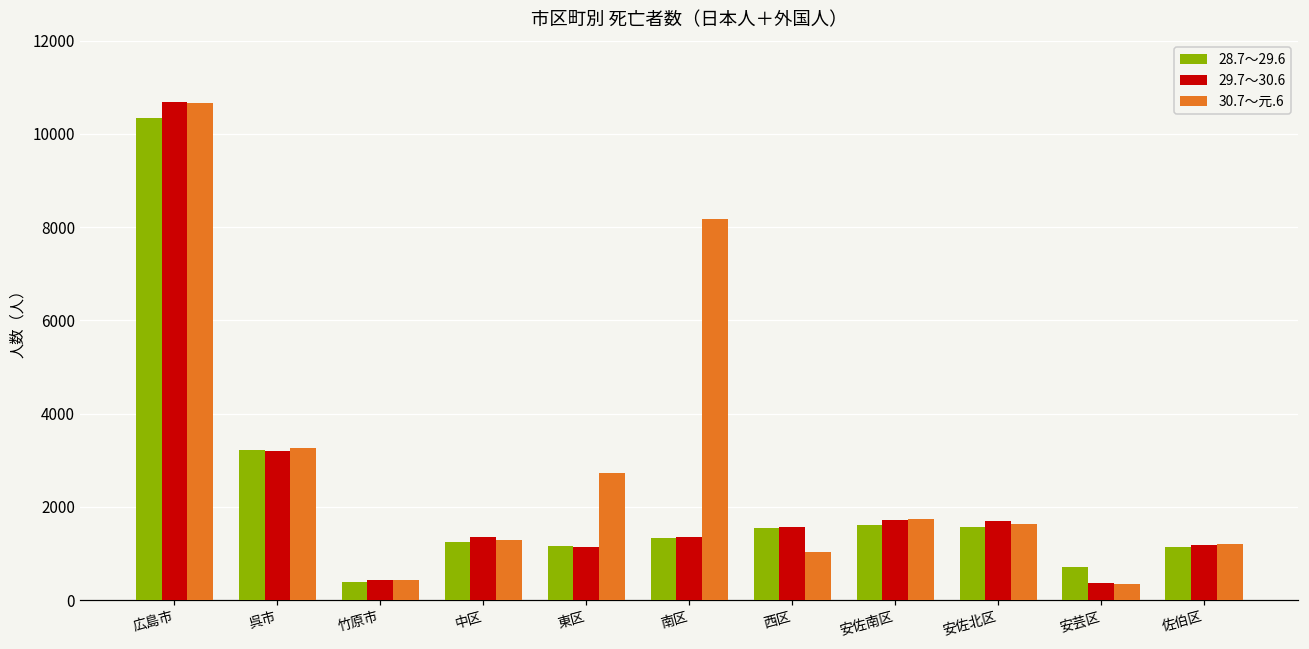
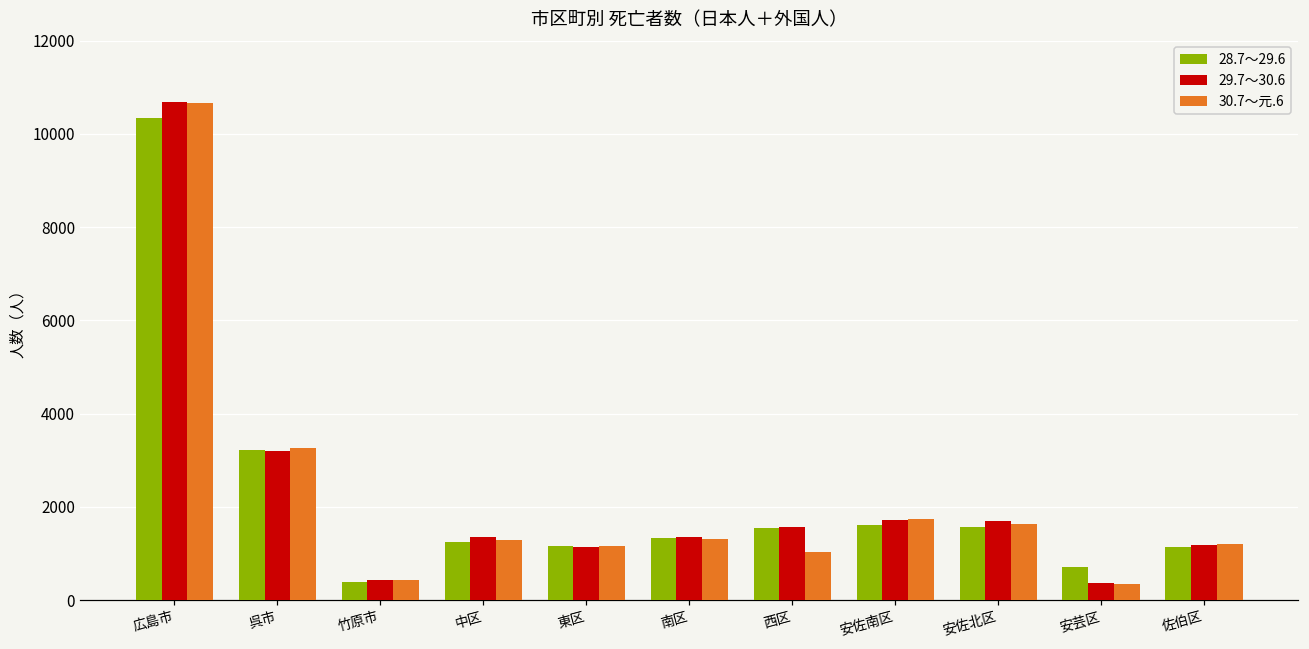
30.7～元.6, 東区: 2700 -> 1200
30.7～元.6, 南区: 8200 -> 1300
